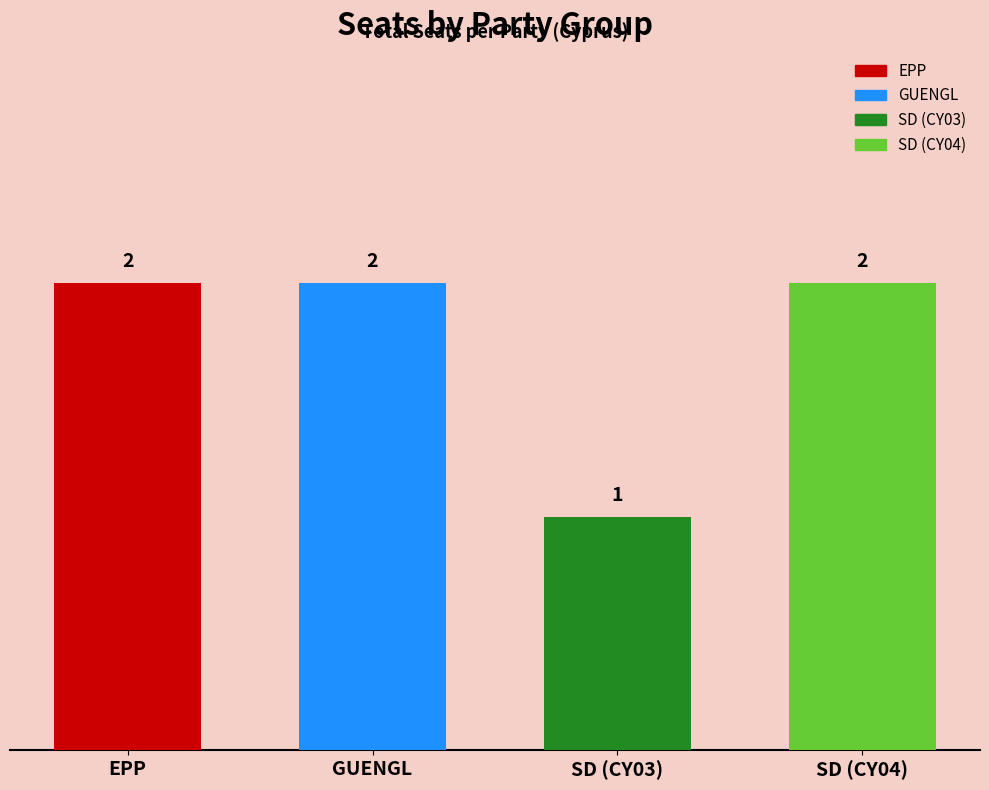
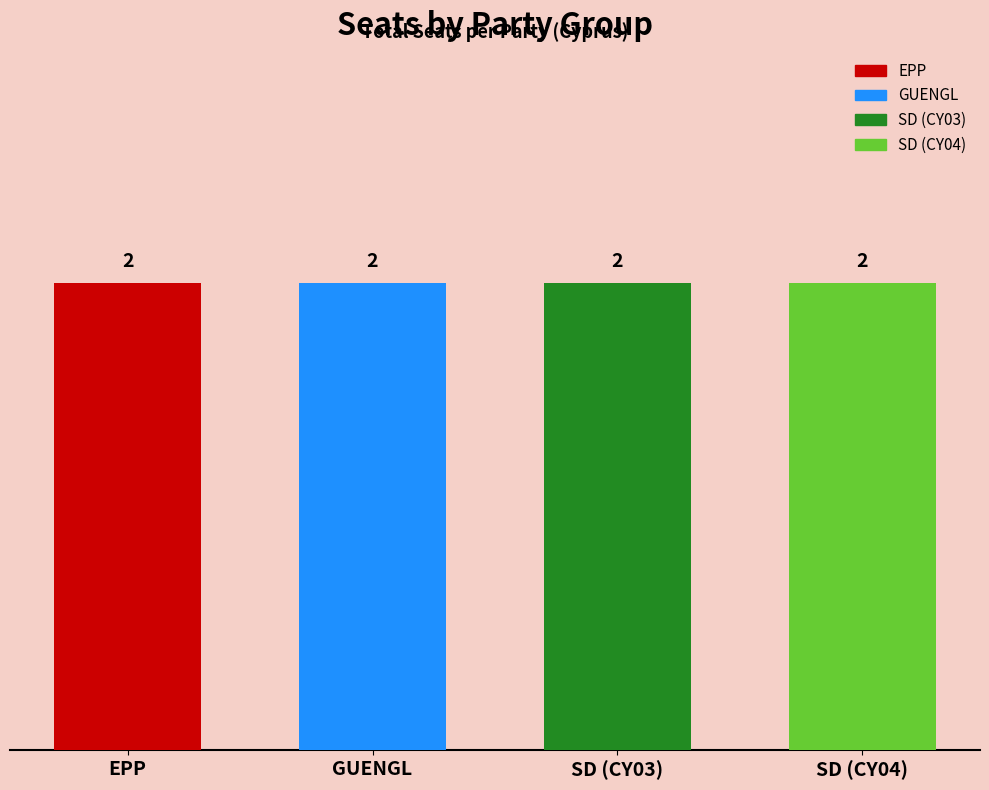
SD (CY03): 1 -> 2
